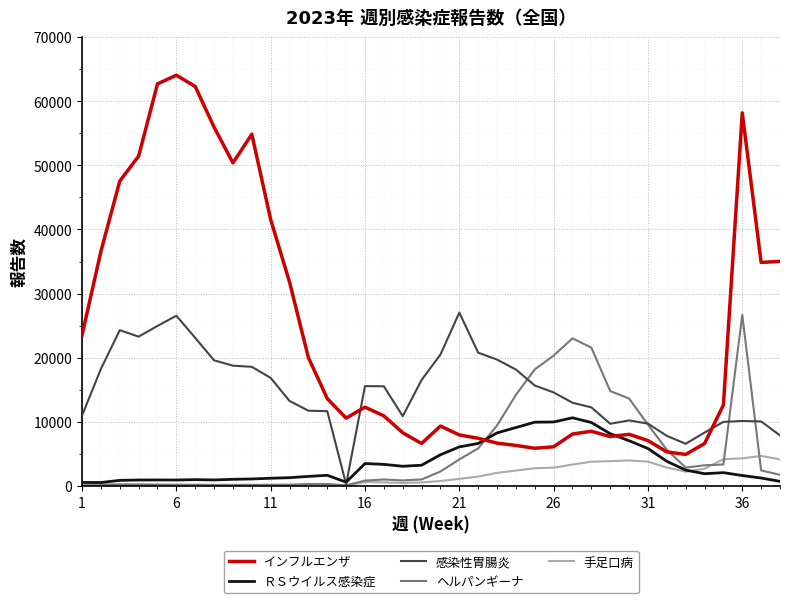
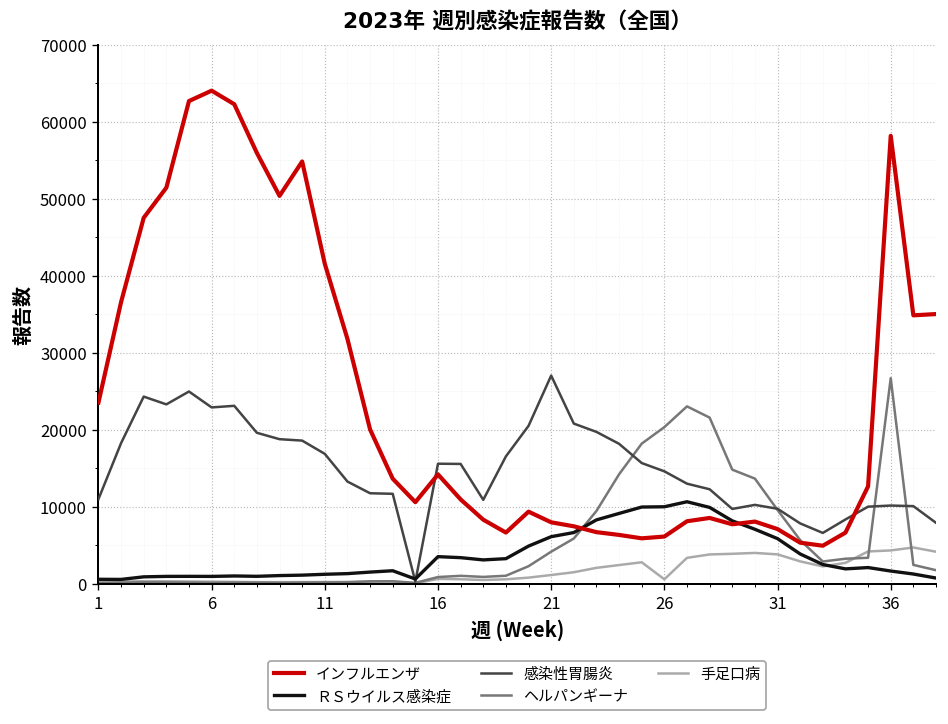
感染性胃腸炎, 6: 27000 -> 23000
インフルエンザ, 16: 12000 -> 14000
手足口病, 26: 3000 -> 1000
